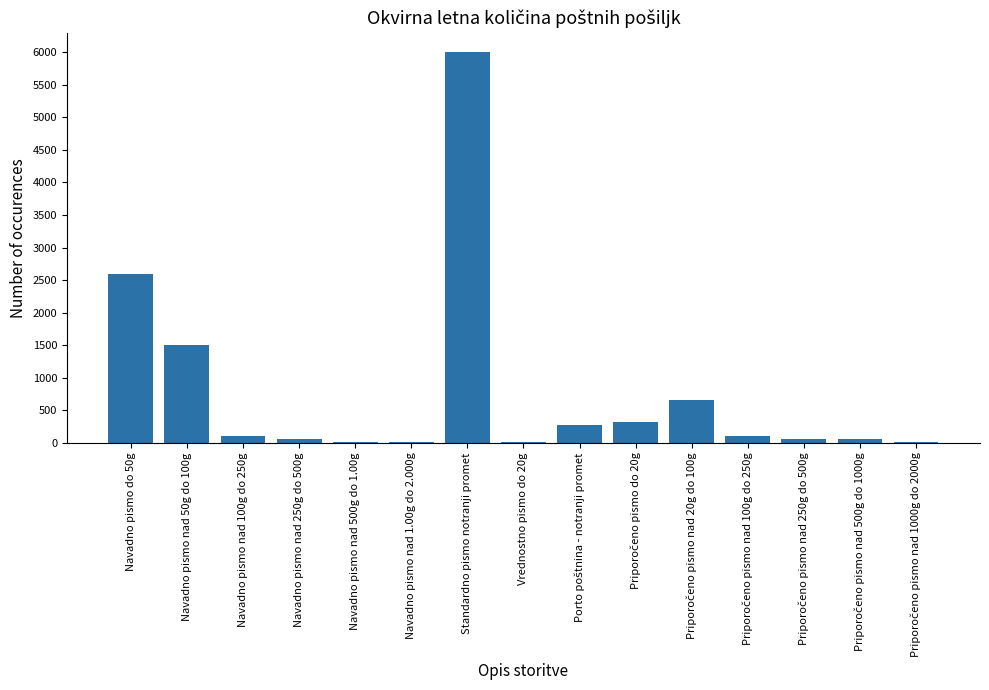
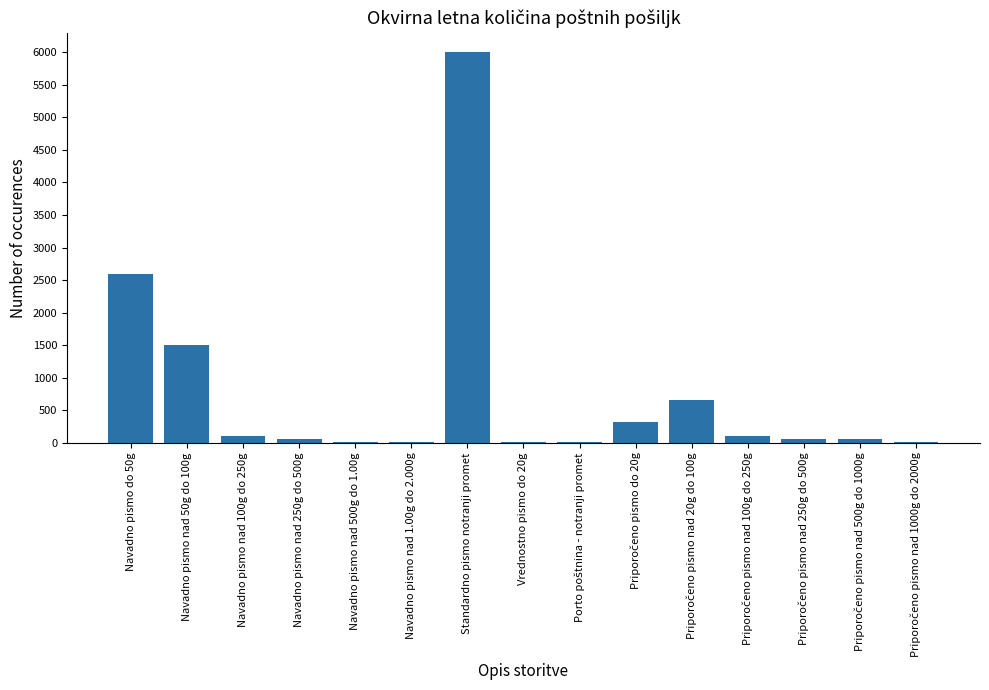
Porto poštnina - notranji promet: 300 -> 0
